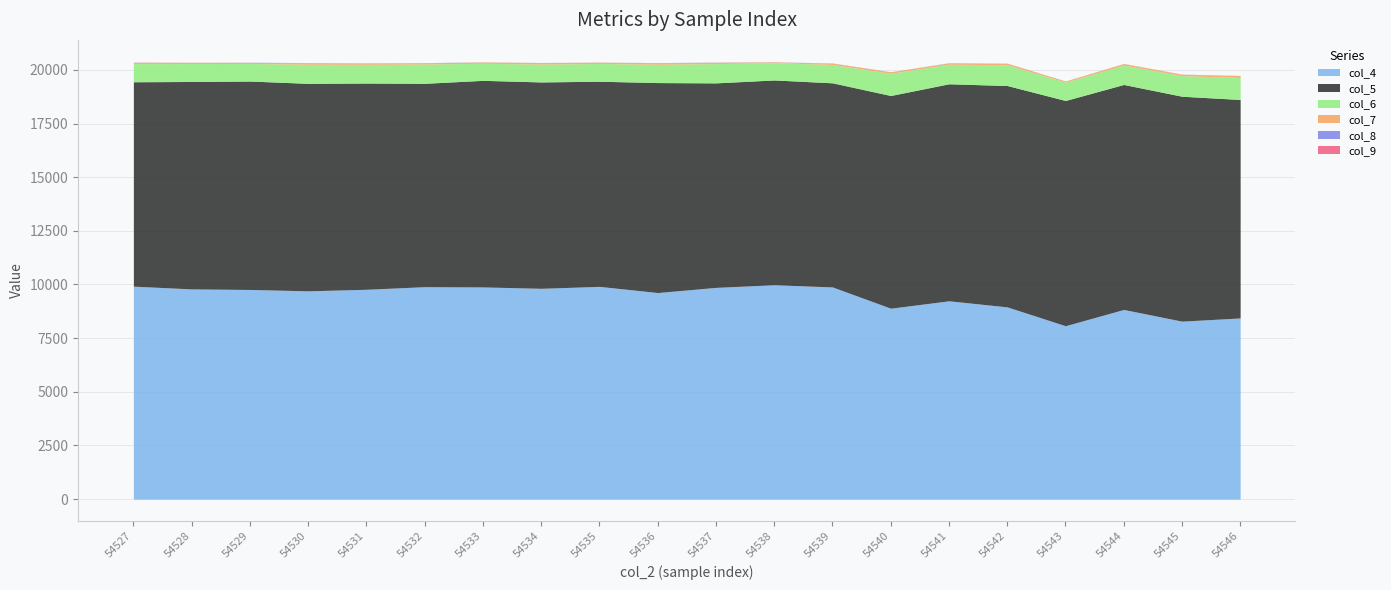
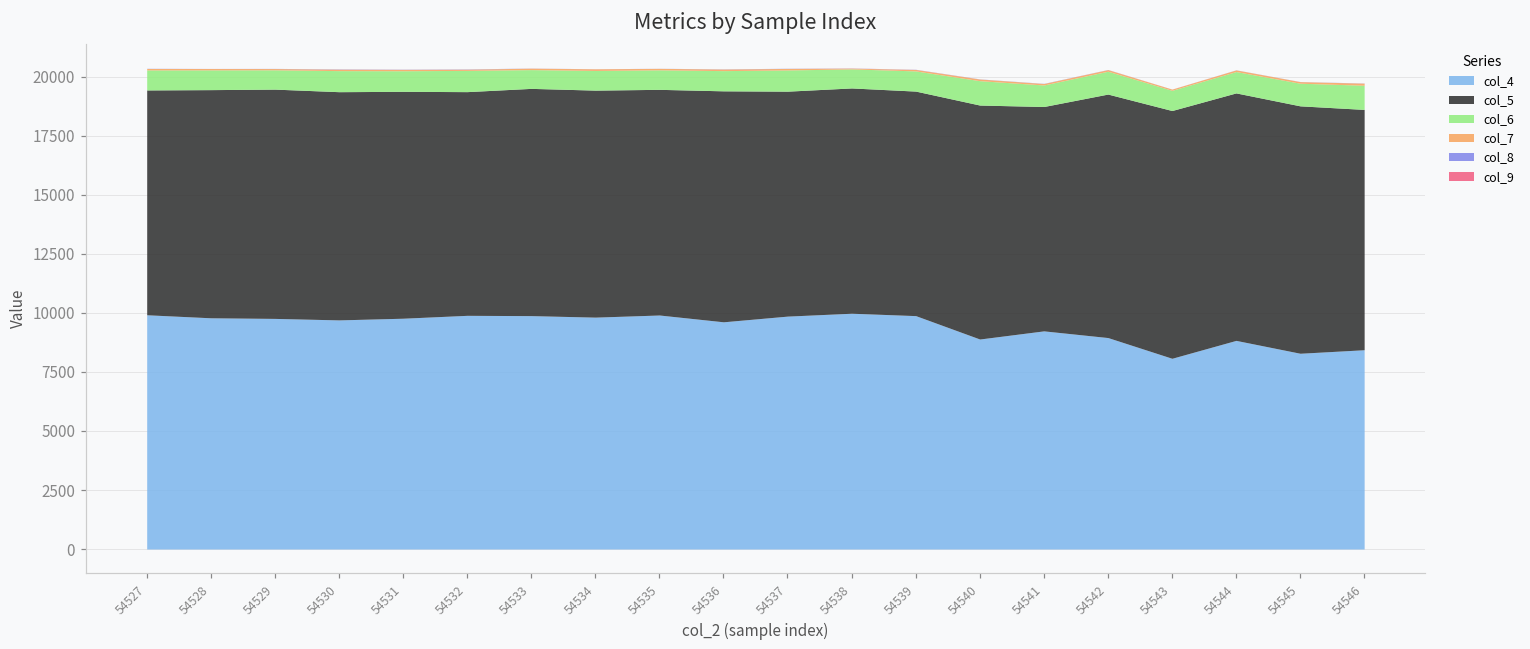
col_5, 54541: 10100 -> 9500
